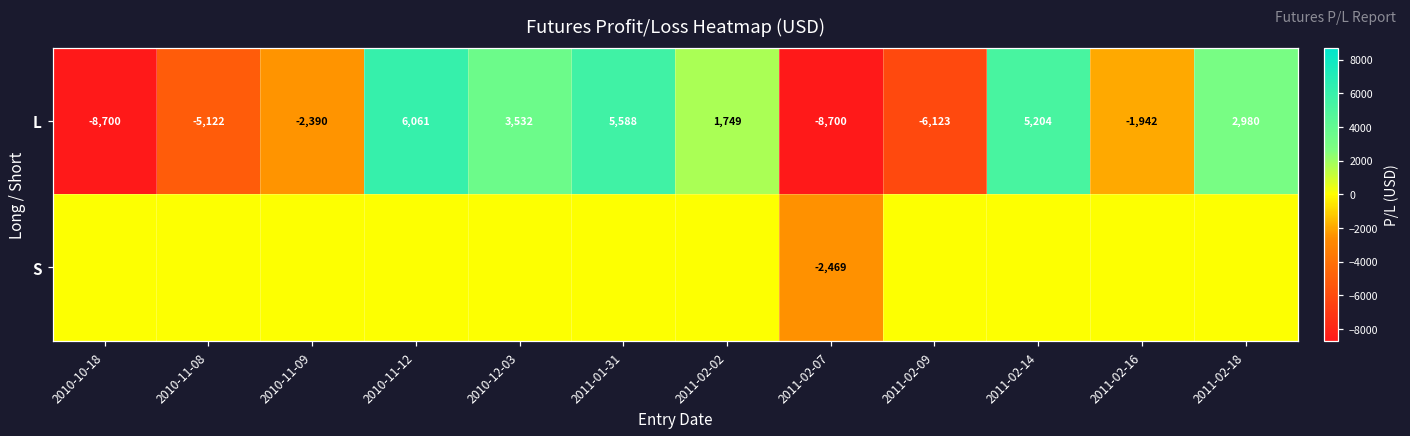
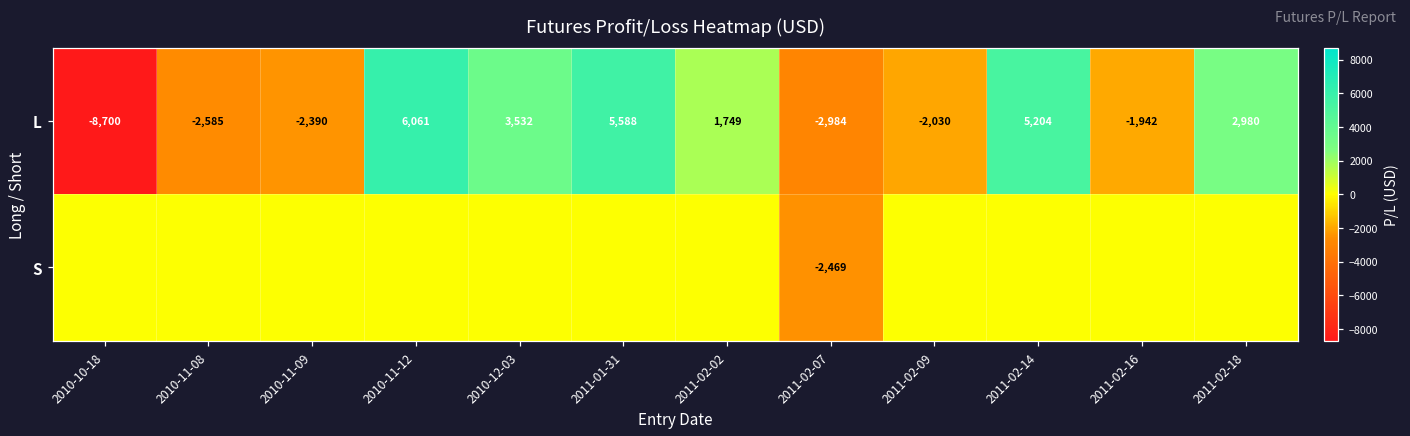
L, 2010-11-08: -5,122 -> -2,585
L, 2011-02-07: -8,700 -> -2,984
L, 2011-02-09: -6,123 -> -2,030
